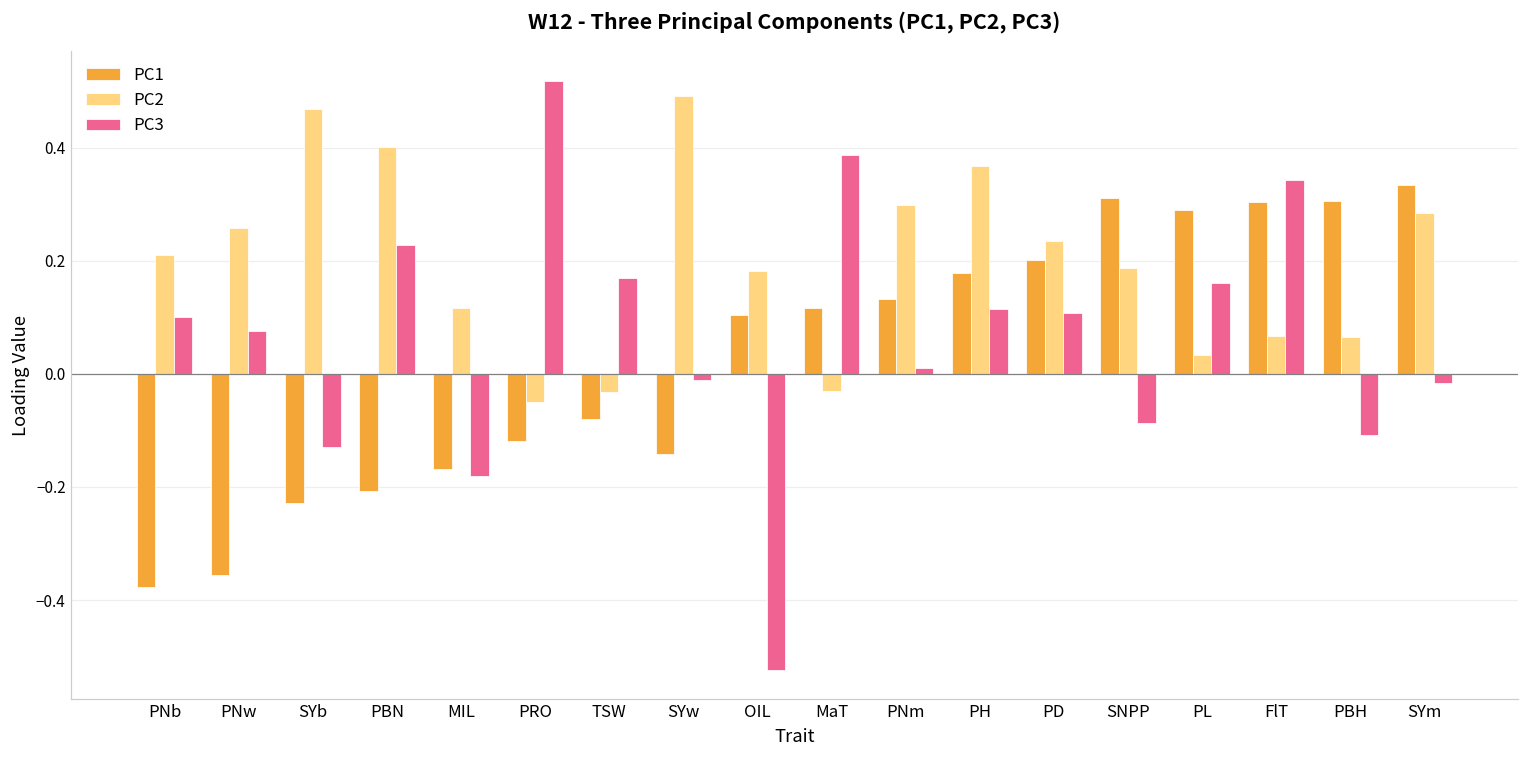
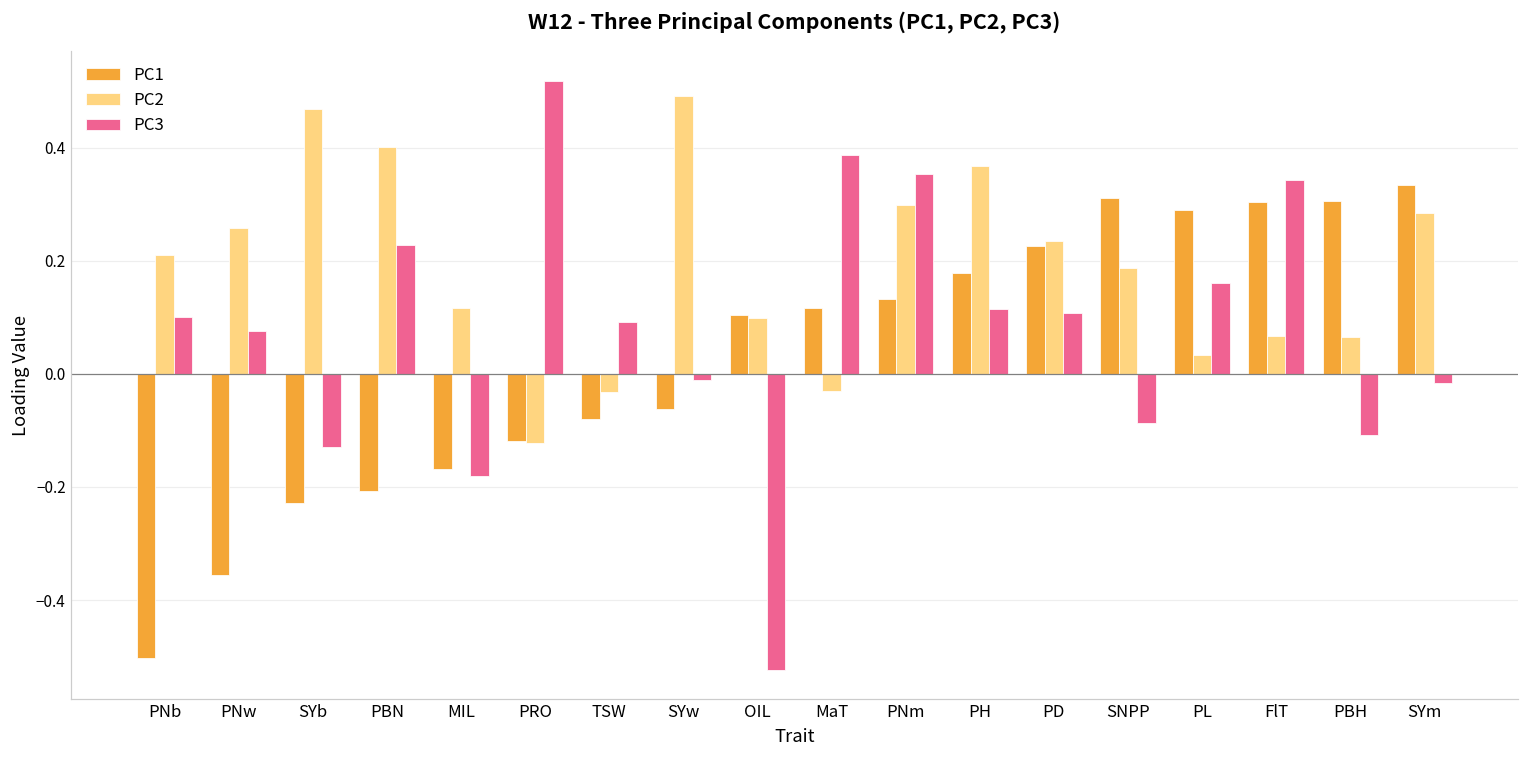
PC1, PNb: -0.38 -> -0.50
PC2, PRO: -0.05 -> -0.12
PC3, TSW: 0.17 -> 0.09
PC1, SYw: -0.14 -> -0.06
PC2, OIL: 0.18 -> 0.10
PC3, PNm: 0.01 -> 0.35
PC1, PD: 0.20 -> 0.23
